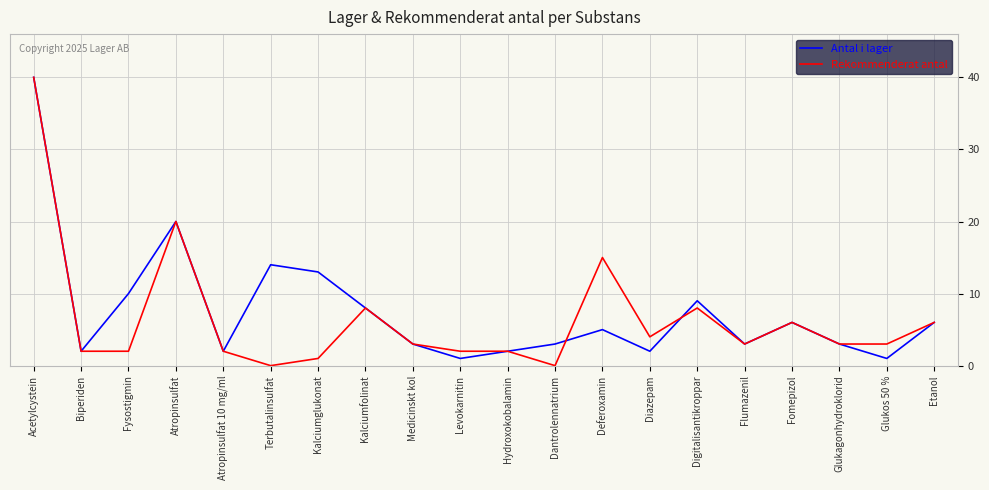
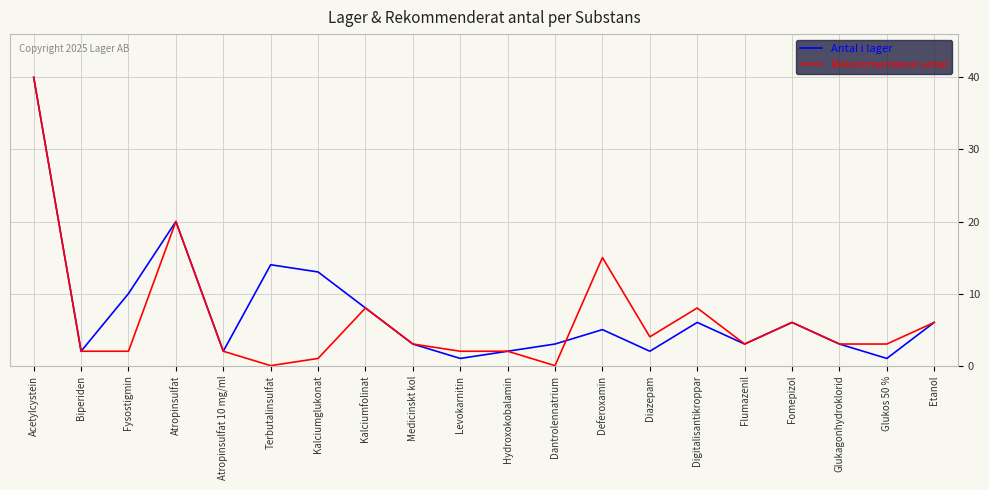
Antal i lager, Digitalisantikroppar: 9 -> 6
